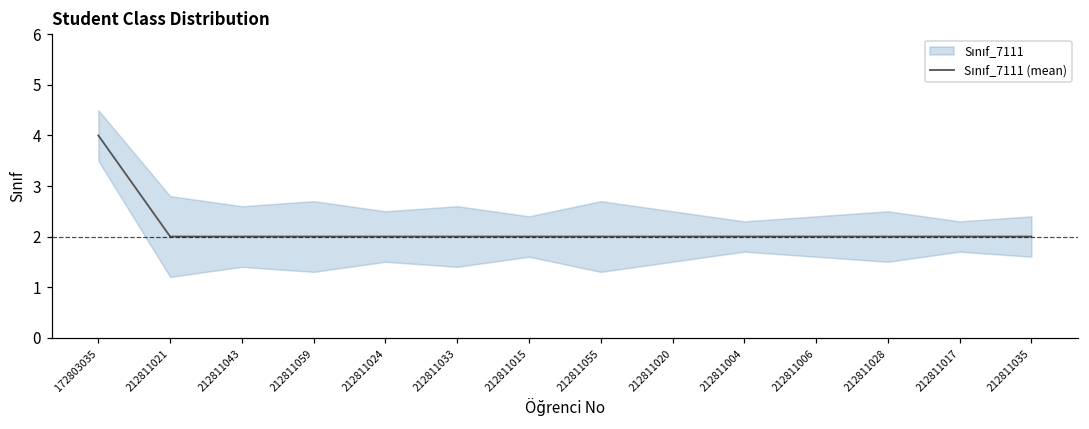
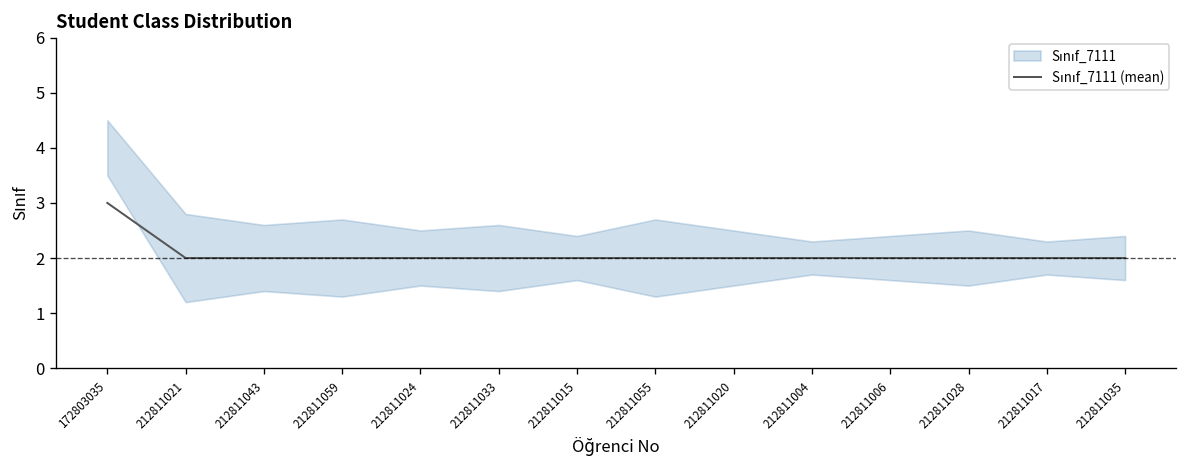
Sınıf_7111 (mean), 172803035: 4 -> 3
